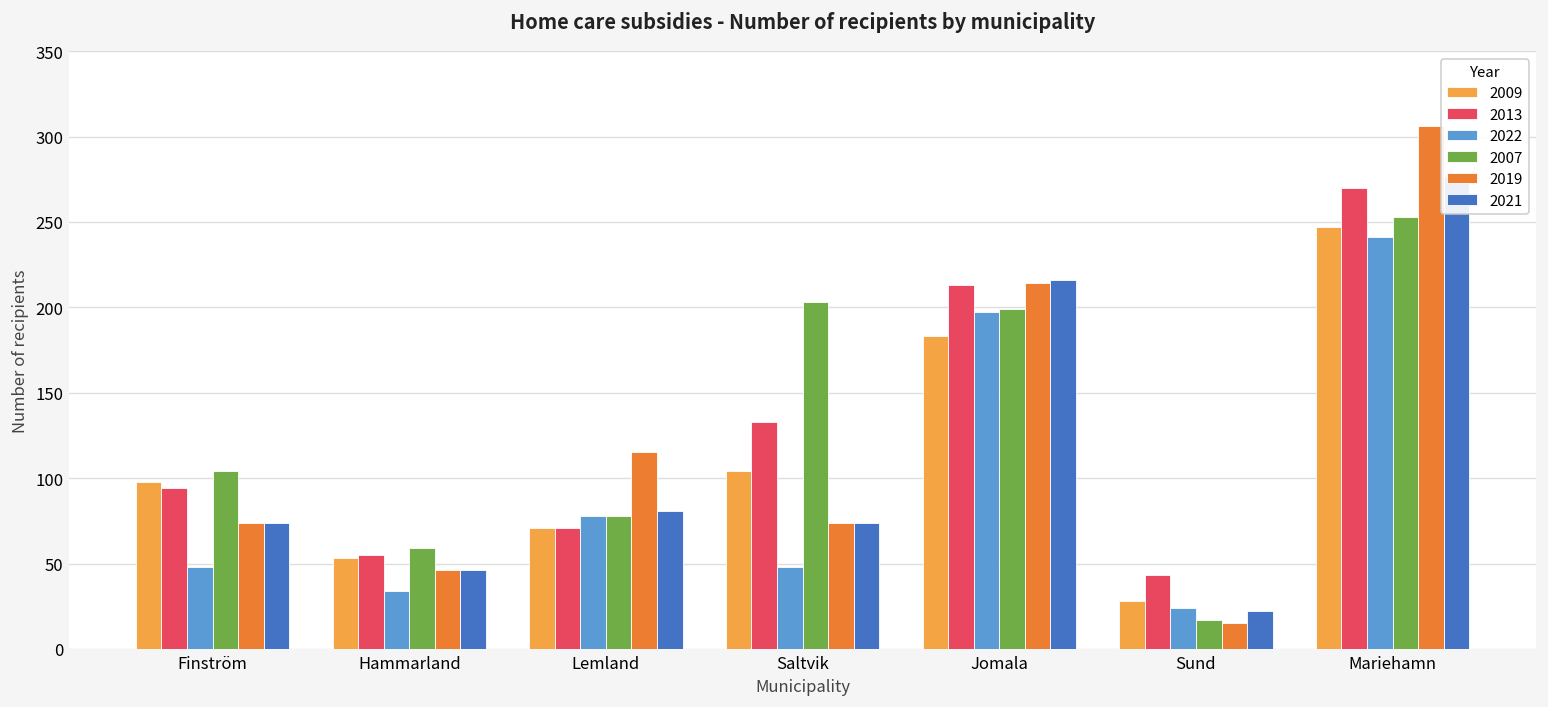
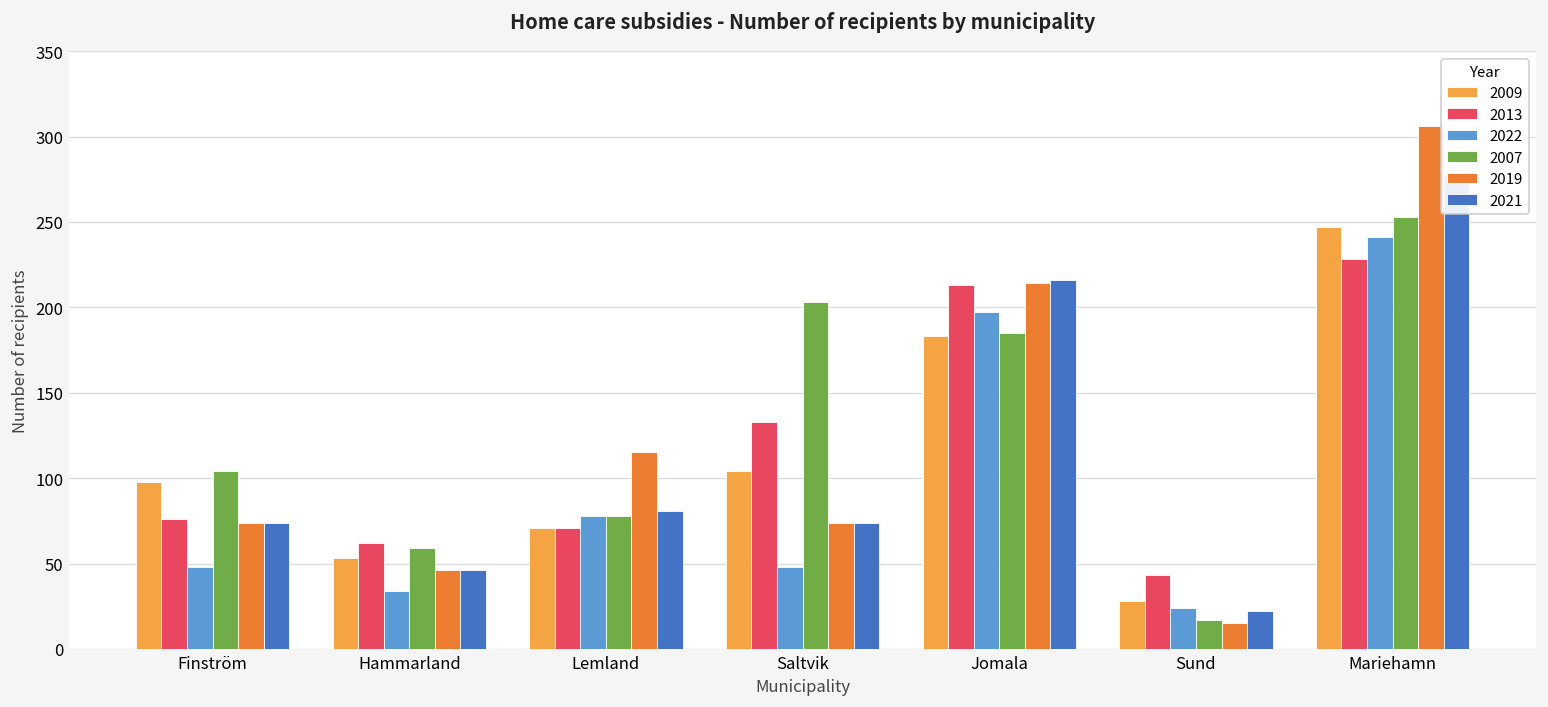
2013, Finström: 94 -> 76
2013, Hammarland: 55 -> 62
2007, Jomala: 199 -> 185
2013, Mariehamn: 270 -> 228
